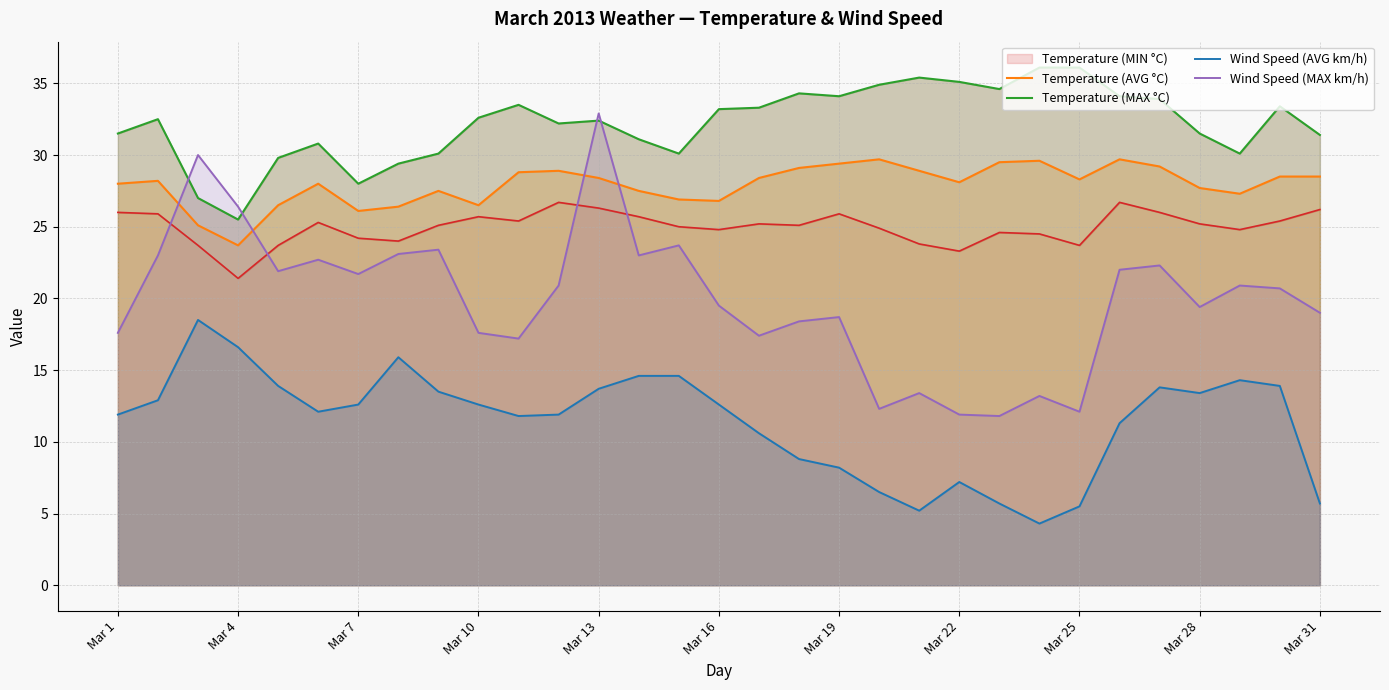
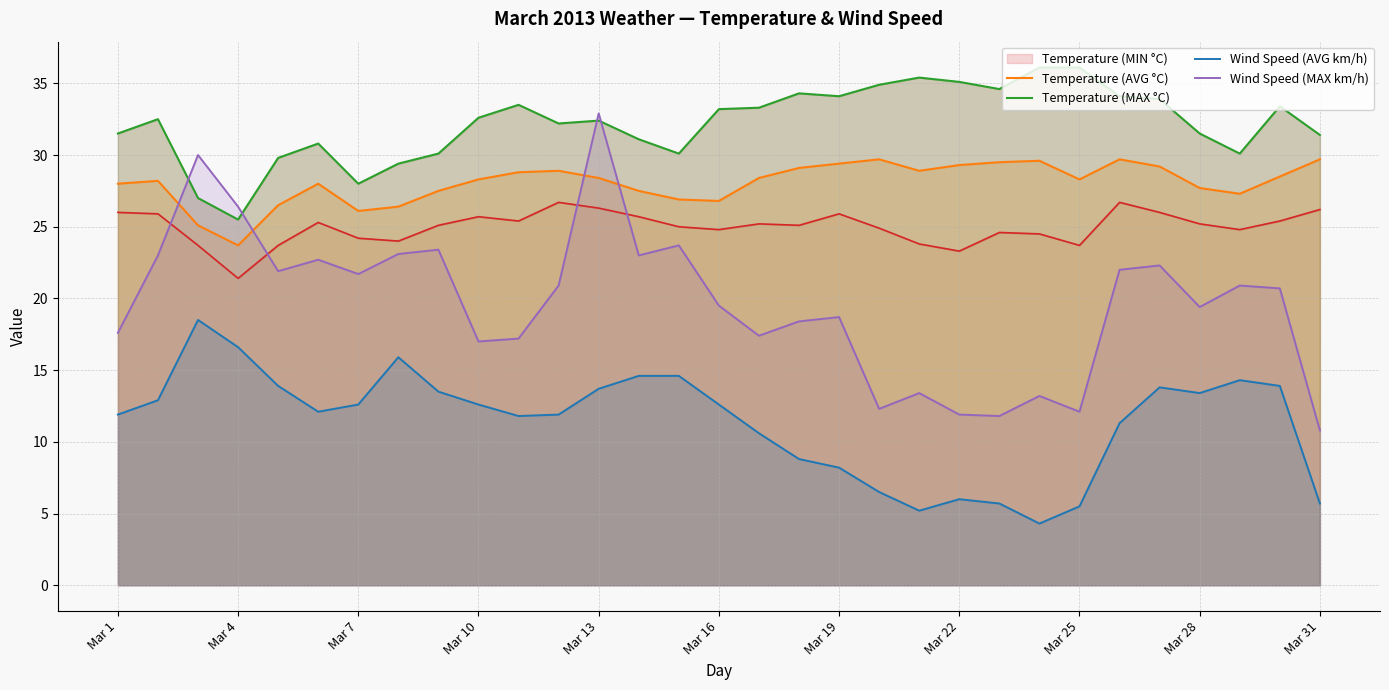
Temperature (AVG °C), Mar 10: 26.5 -> 28.3
Wind Speed (MAX km/h), Mar 10: 17.6 -> 17.0
Temperature (AVG °C), Mar 22: 28.1 -> 29.3
Wind Speed (AVG km/h), Mar 22: 7.2 -> 6.0
Temperature (AVG °C), Mar 31: 28.5 -> 29.7
Wind Speed (MAX km/h), Mar 31: 19.0 -> 10.8
